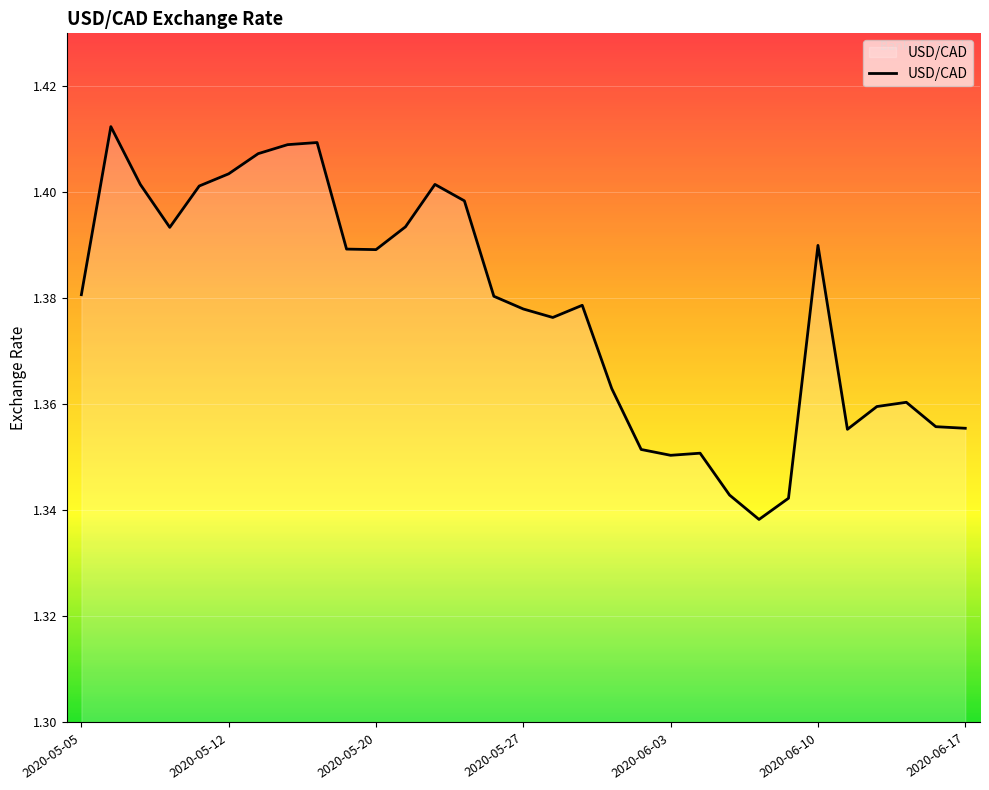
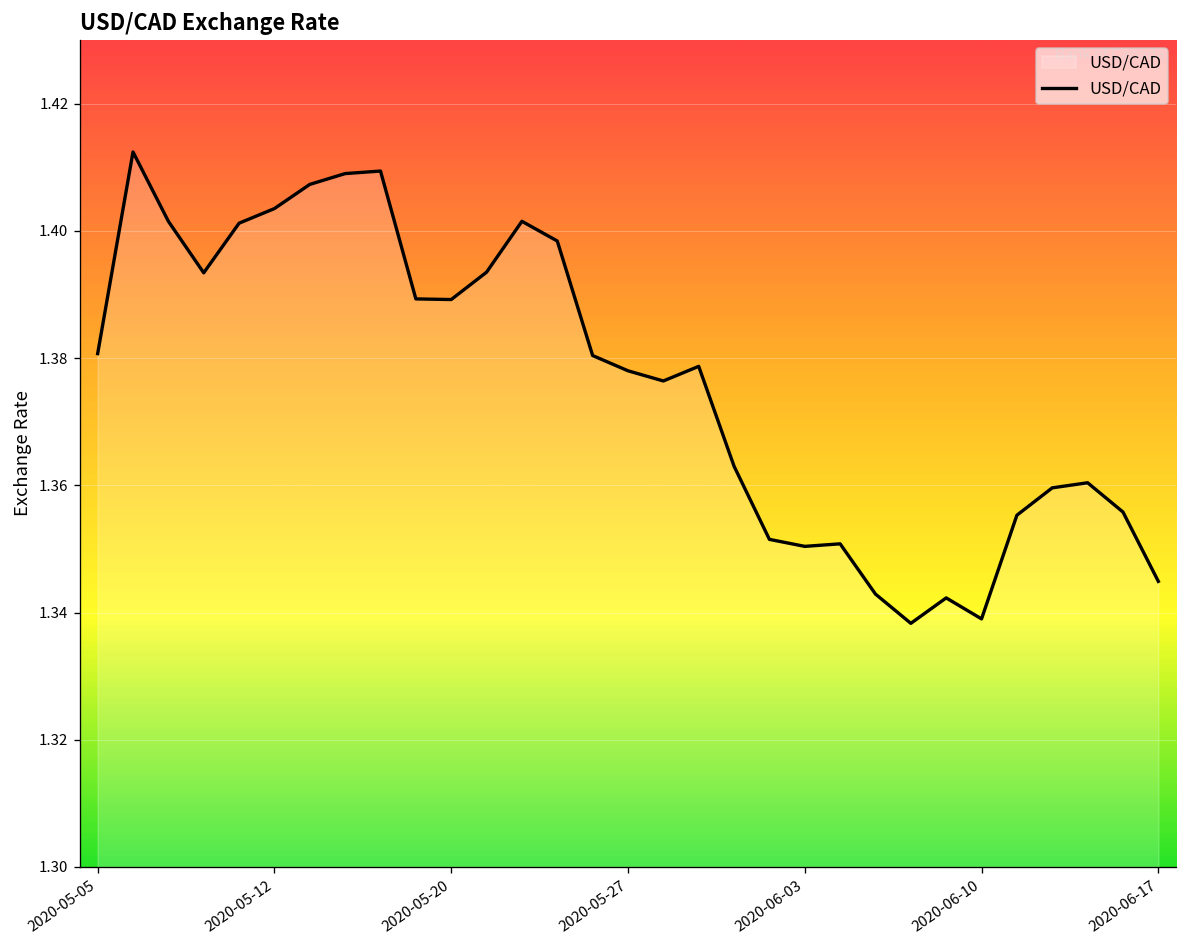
2020-06-10: 1.390 -> 1.339
2020-06-17: 1.356 -> 1.345
